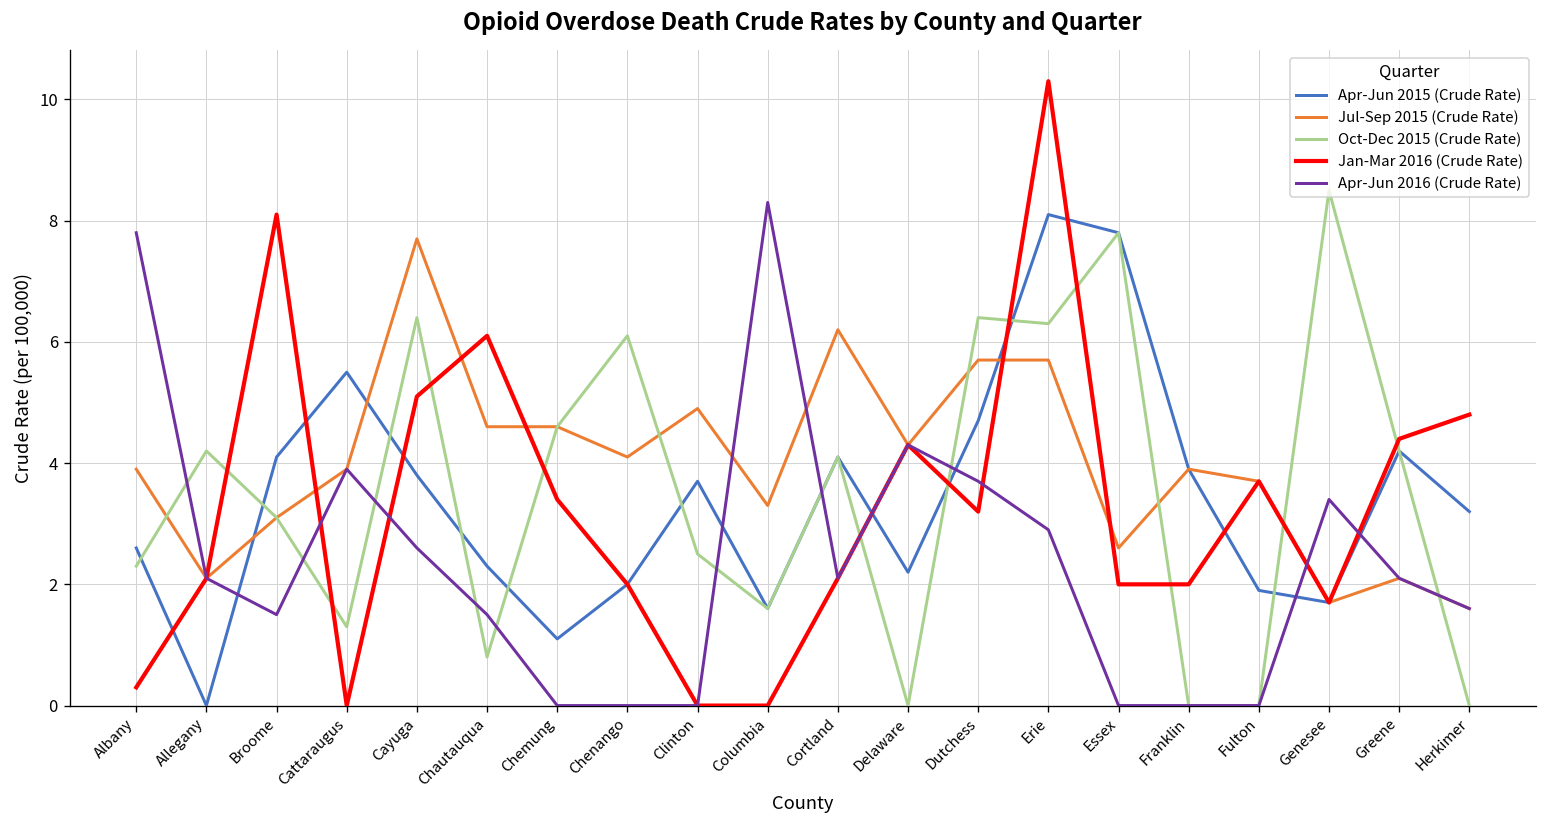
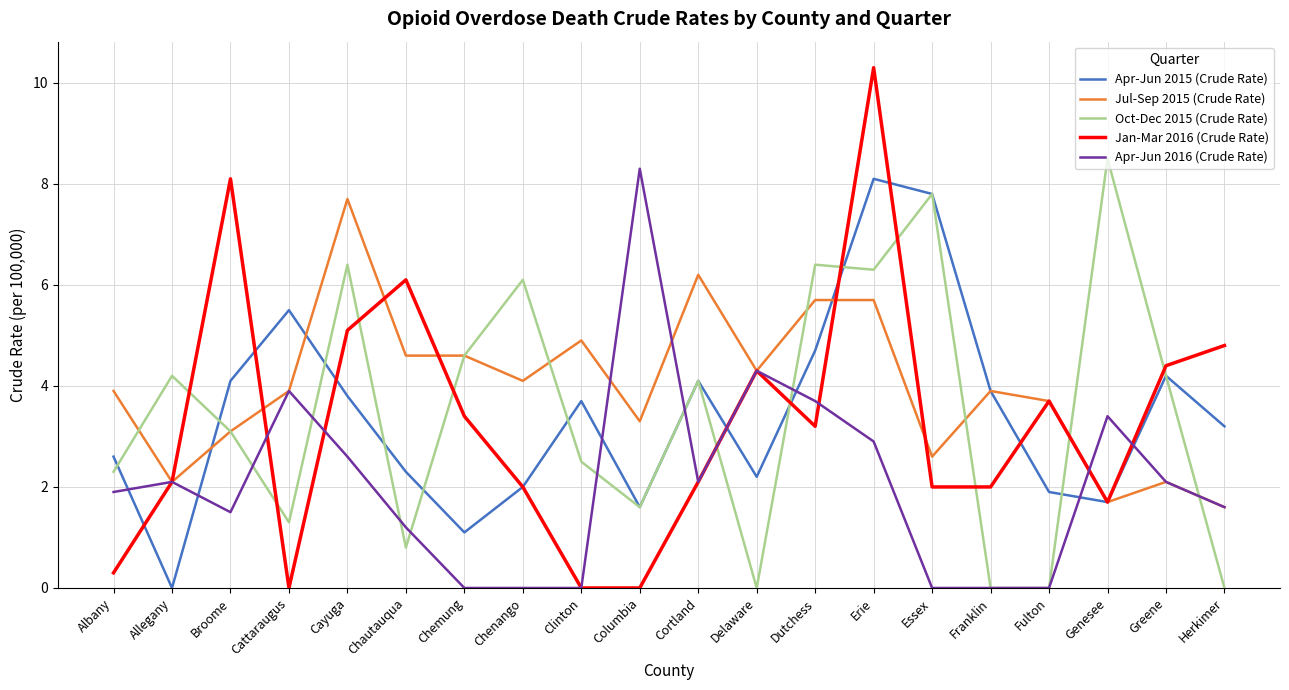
Apr-Jun 2016 (Crude Rate), Albany: 7.8 -> 1.9
Apr-Jun 2016 (Crude Rate), Chautauqua: 1.5 -> 1.2
